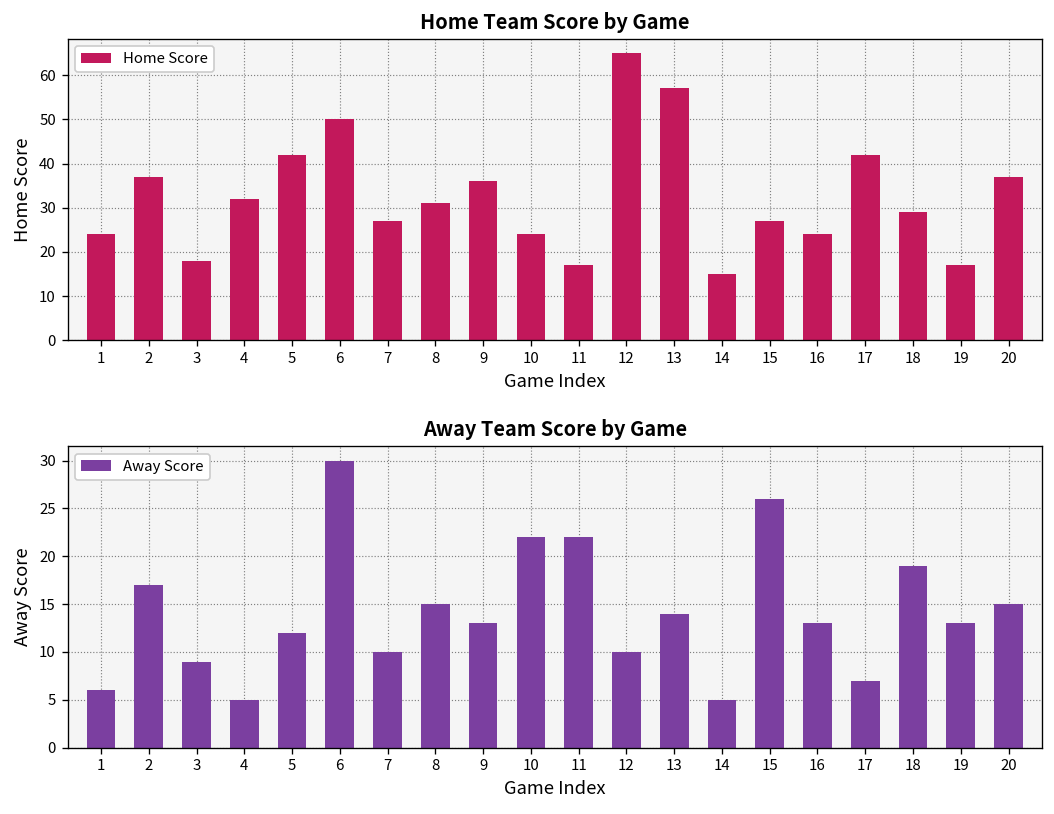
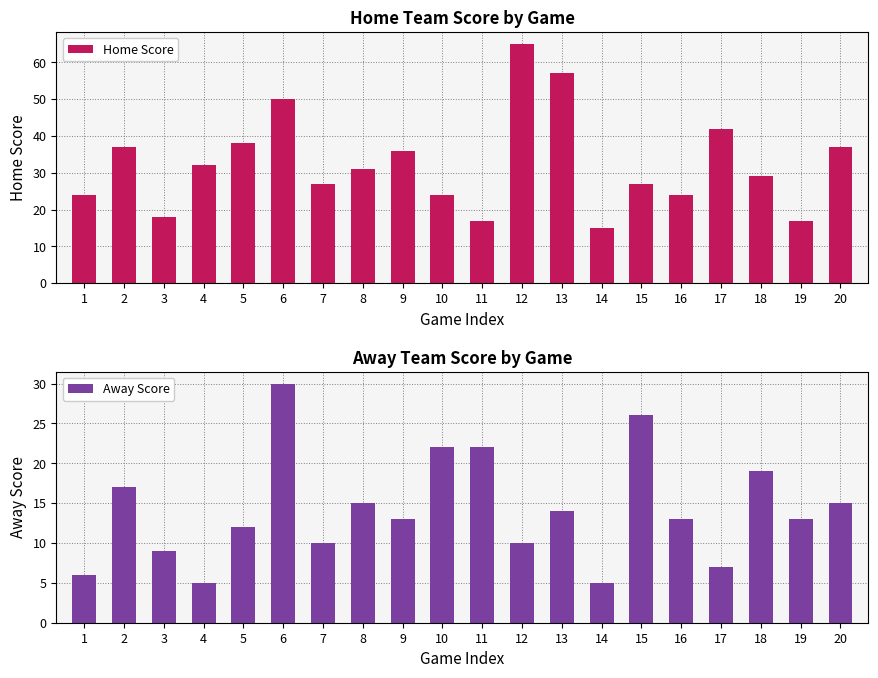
Home Team Score by Game, 5: 42 -> 38
